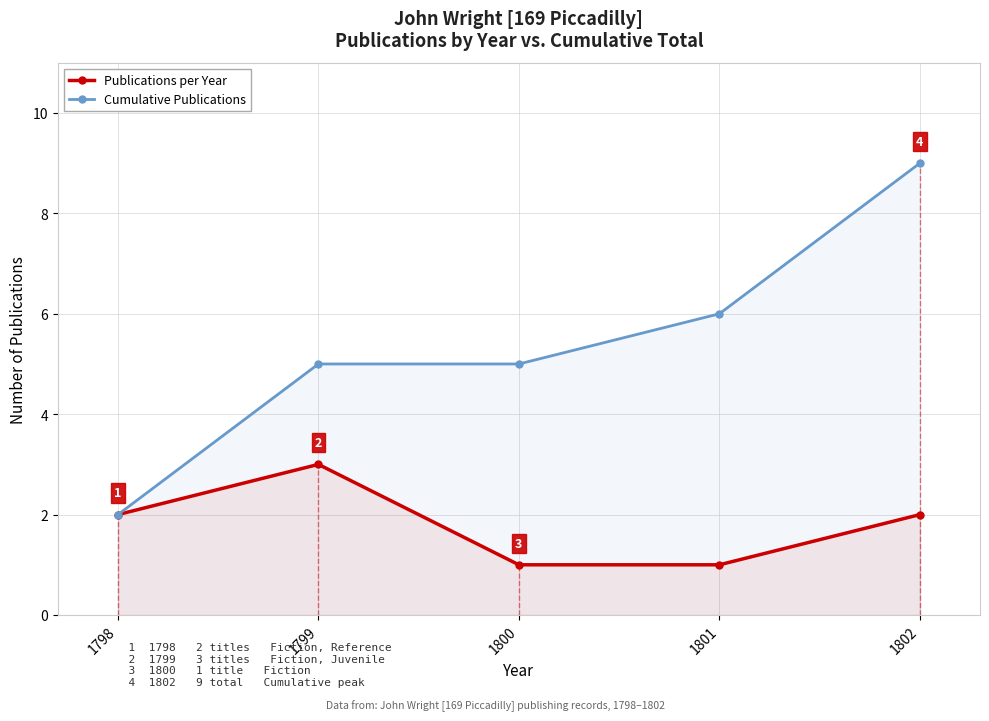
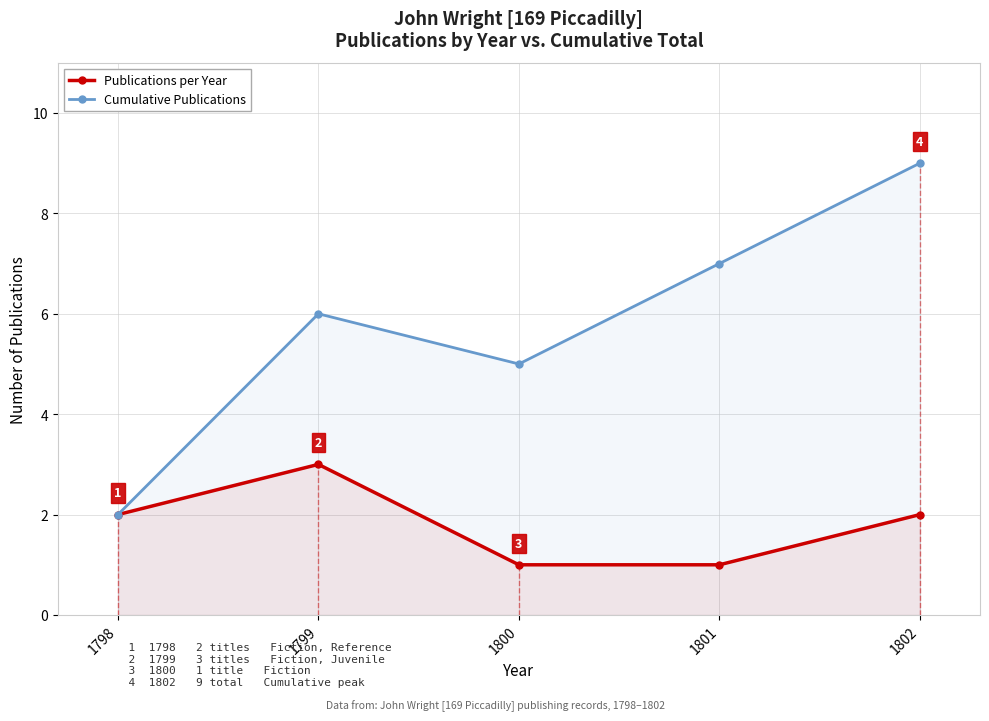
Cumulative Publications, 1799: 5 -> 6
Cumulative Publications, 1801: 6 -> 7
